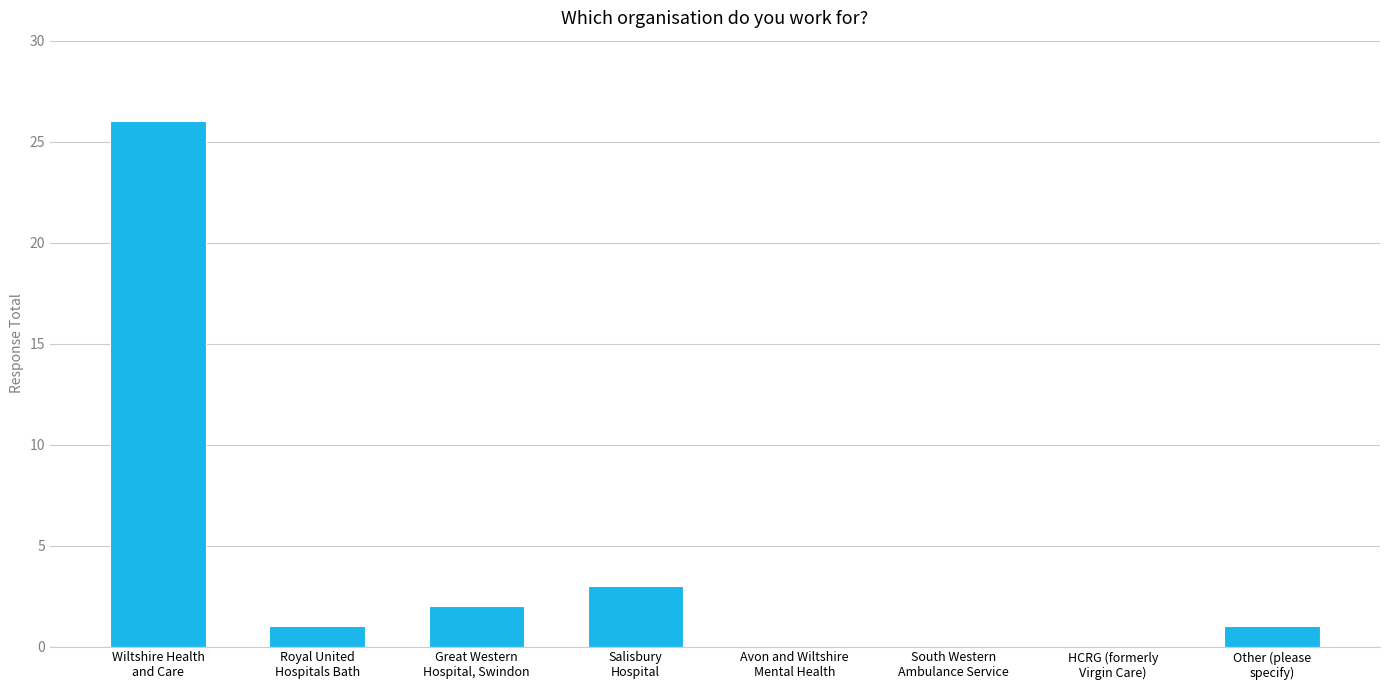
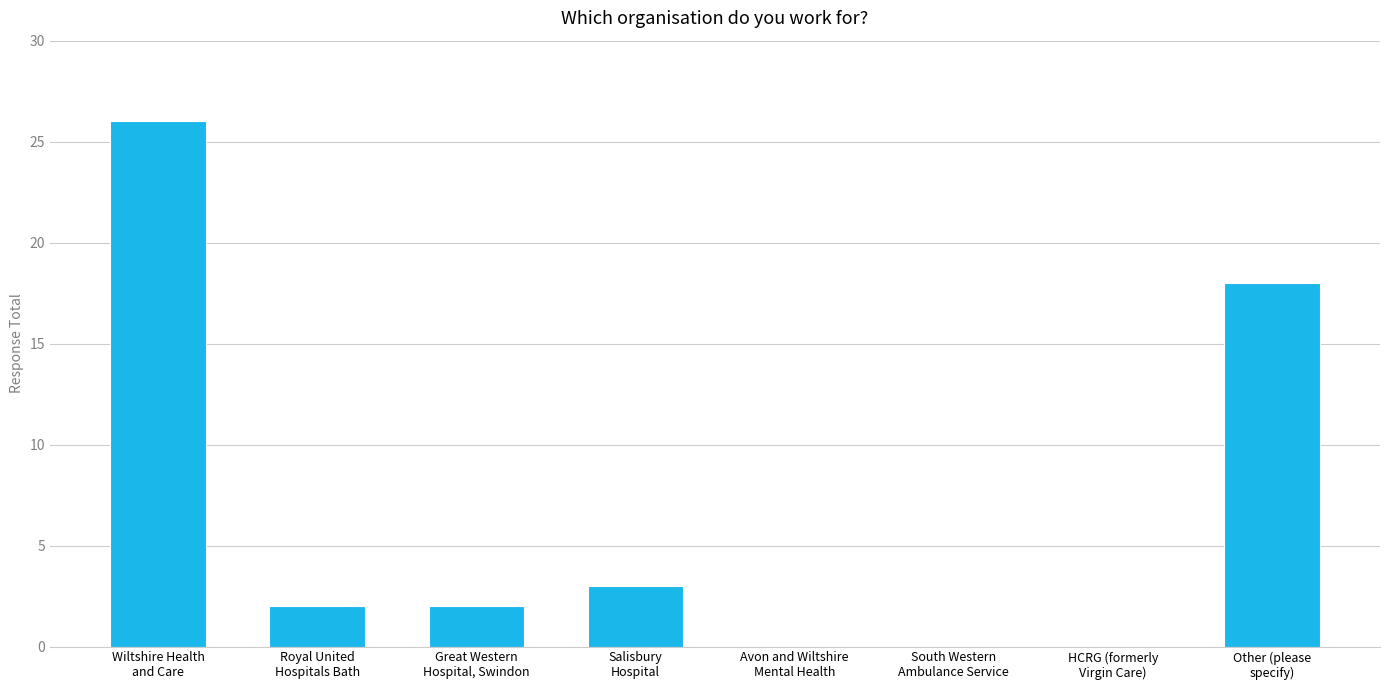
Royal United Hospitals Bath: 1 -> 2
Other (please specify): 1 -> 18
